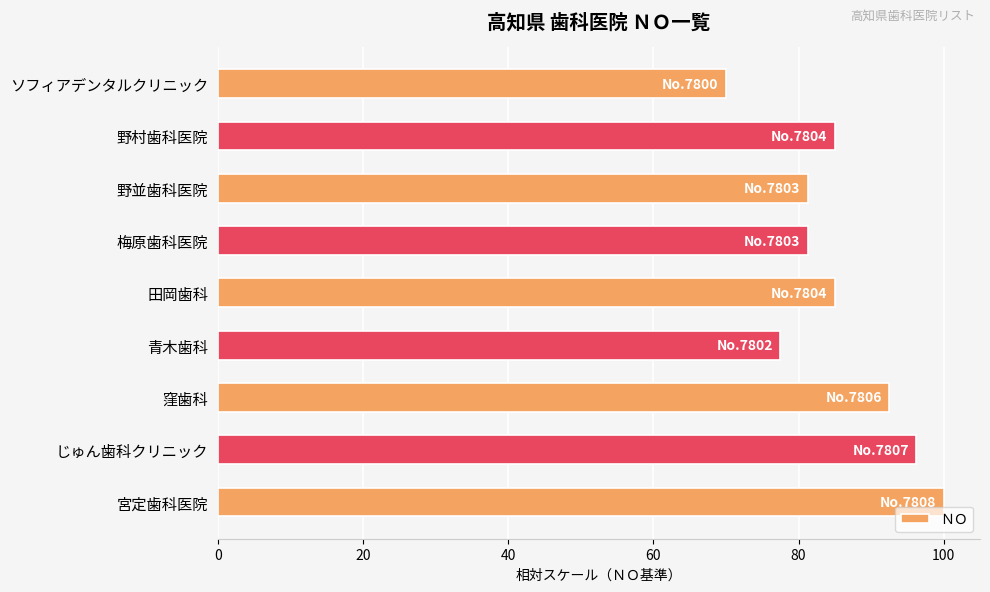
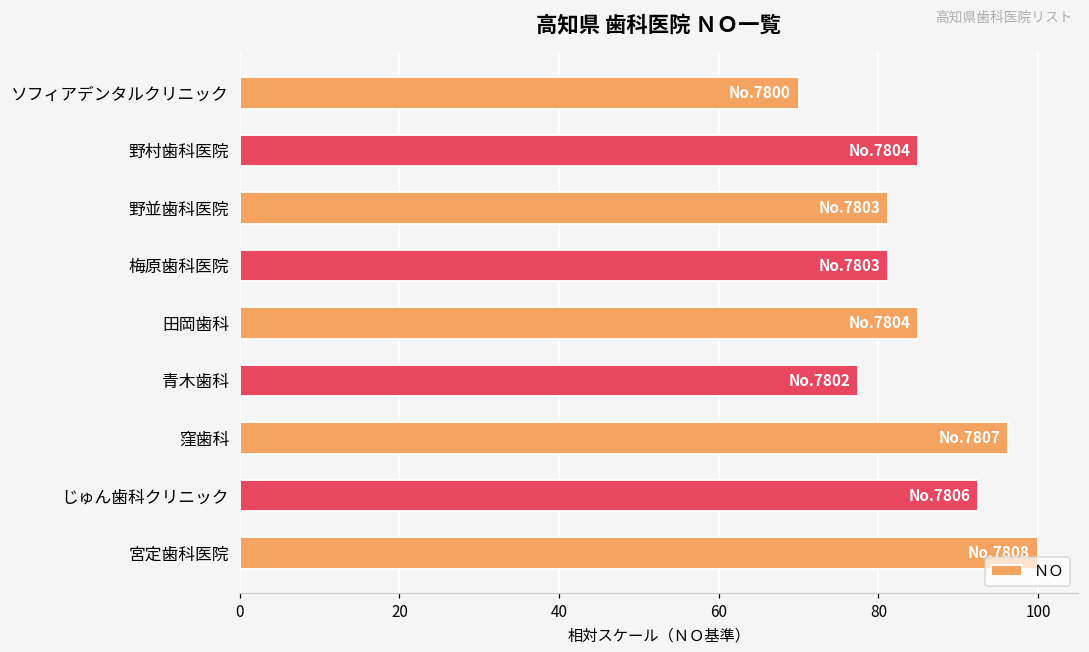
窪歯科: 7806 -> 7807
じゅん歯科クリニック: 7807 -> 7806
